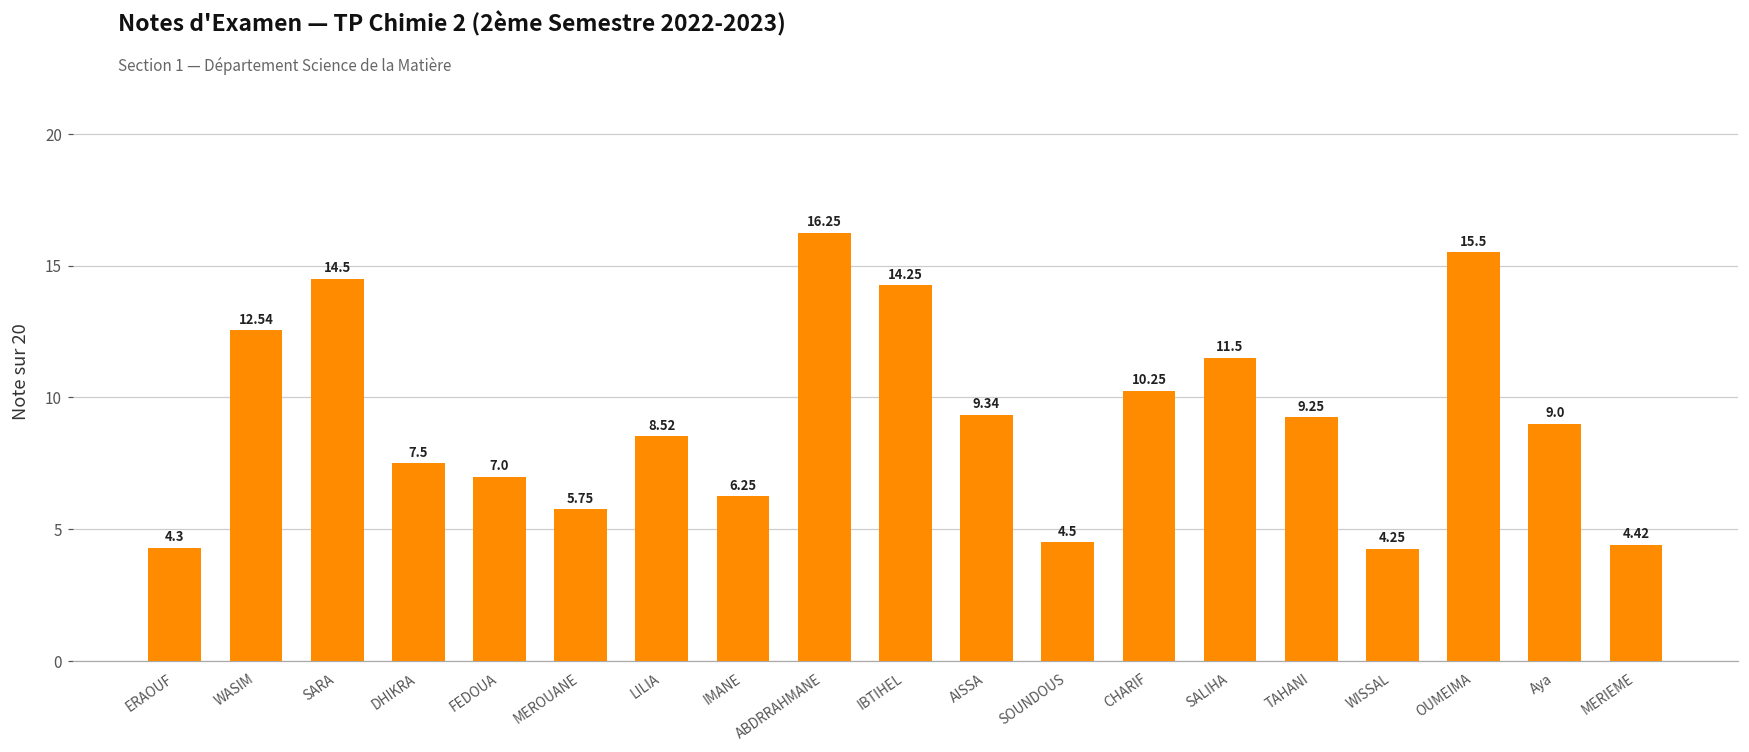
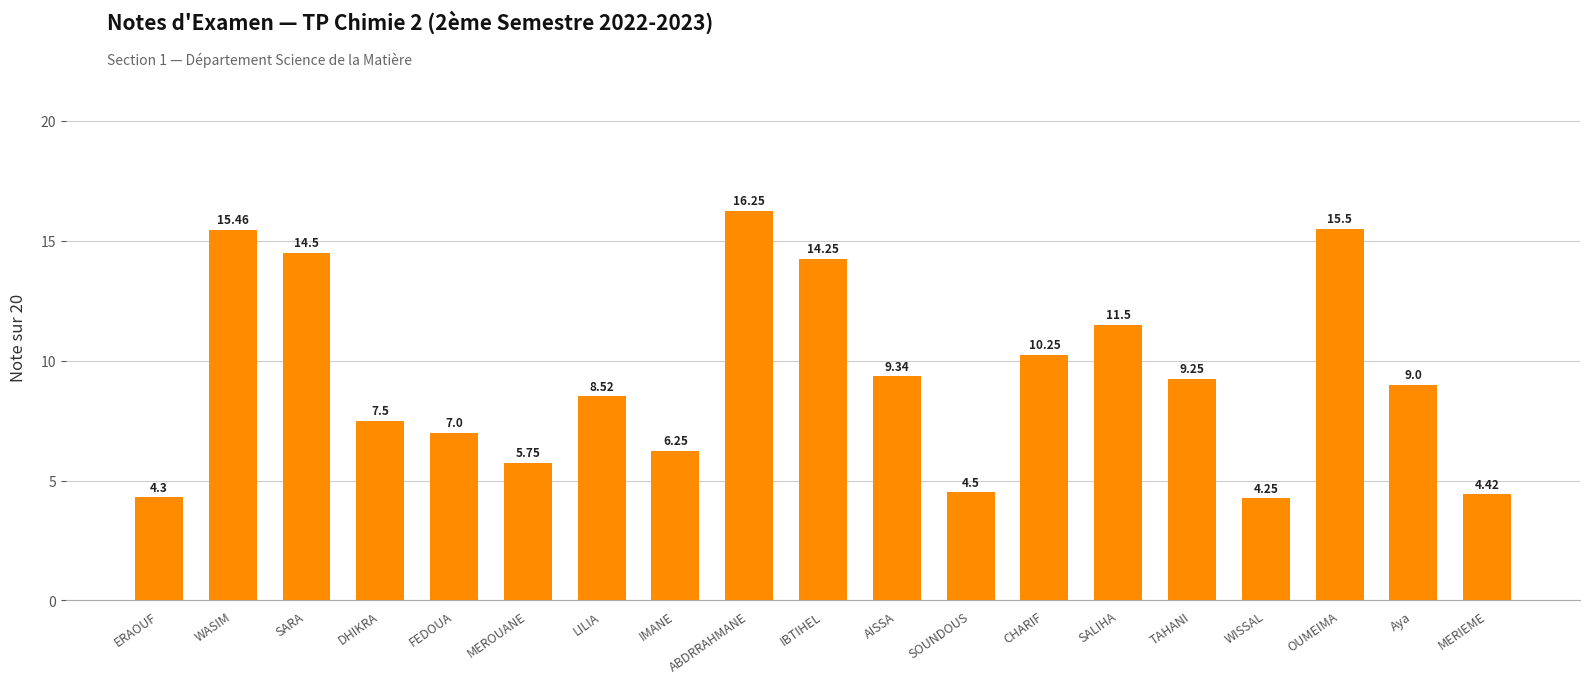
WASIM: 12.54 -> 15.46
